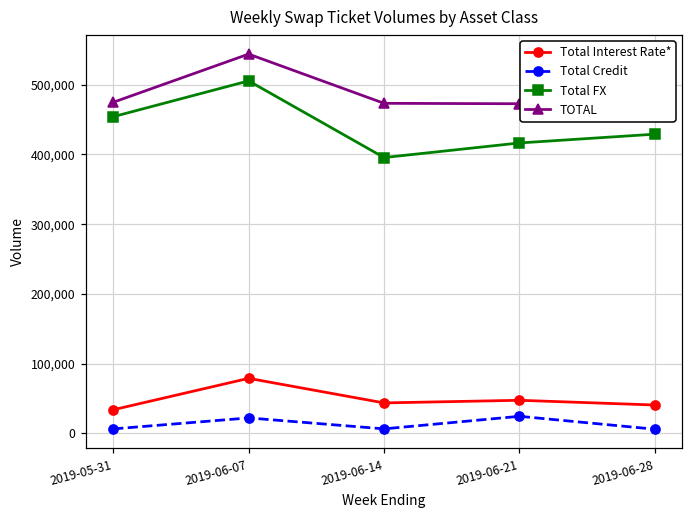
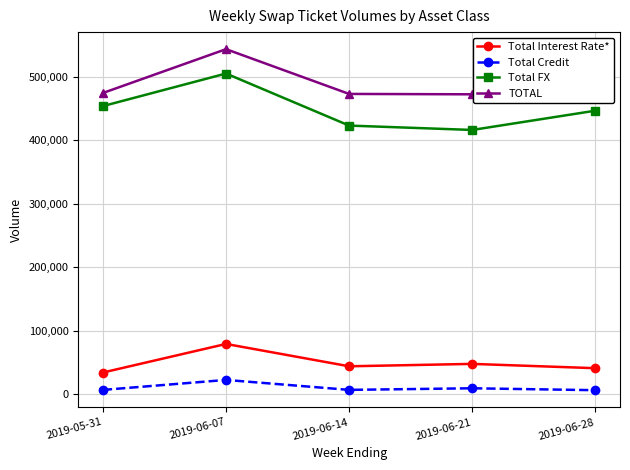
Total FX, 2019-06-14: 400,000 -> 420,000
Total Credit, 2019-06-21: 20,000 -> 10,000
Total FX, 2019-06-28: 430,000 -> 450,000
